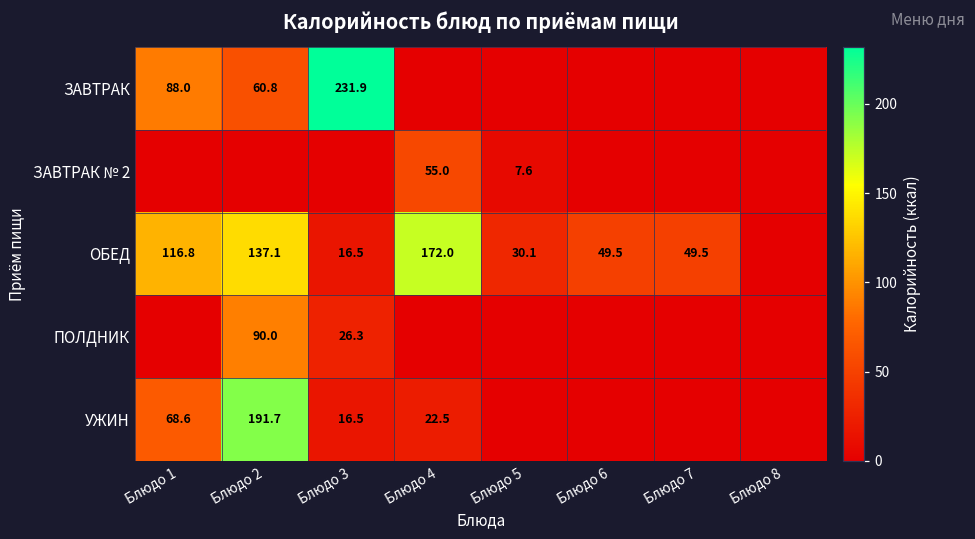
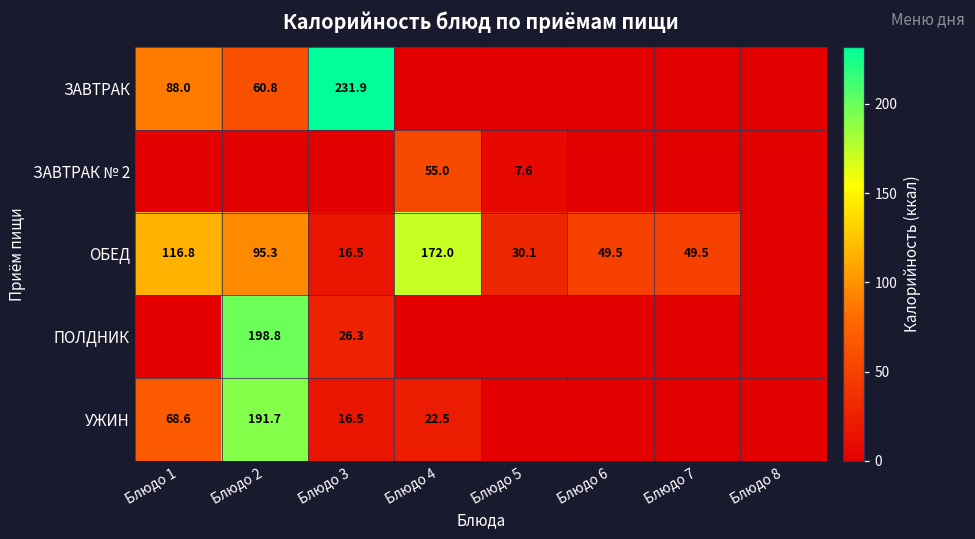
ОБЕД, Блюдо 2: 137.1 -> 95.3
ПОЛДНИК, Блюдо 2: 90.0 -> 198.8
